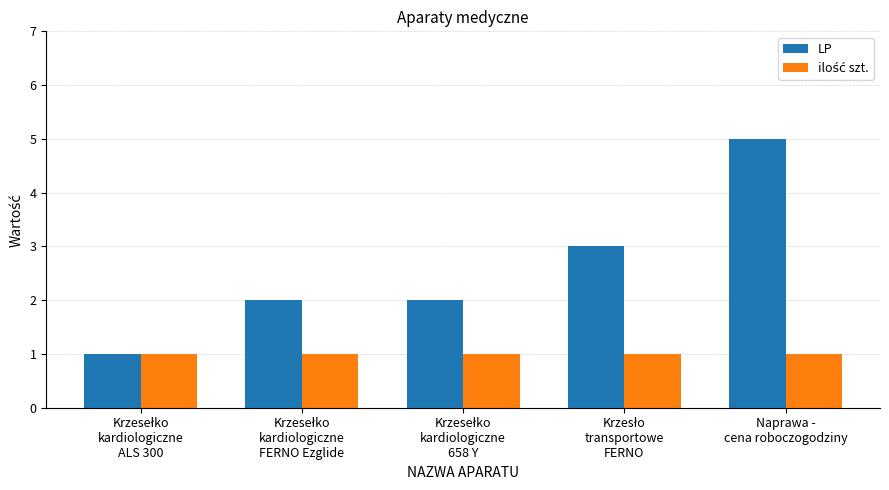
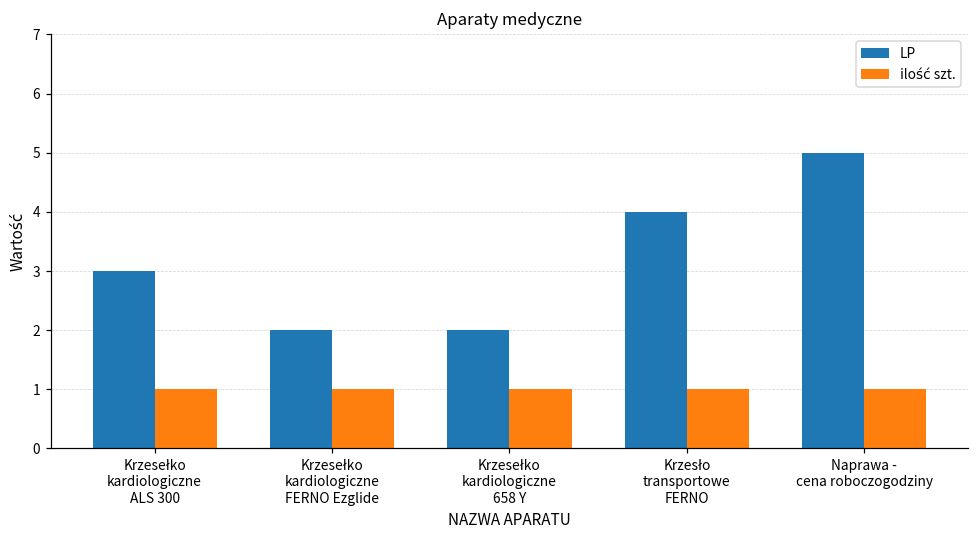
LP, Krzesełko kardiologiczne ALS 300: 1 -> 3
LP, Krzesło transportowe FERNO: 3 -> 4
